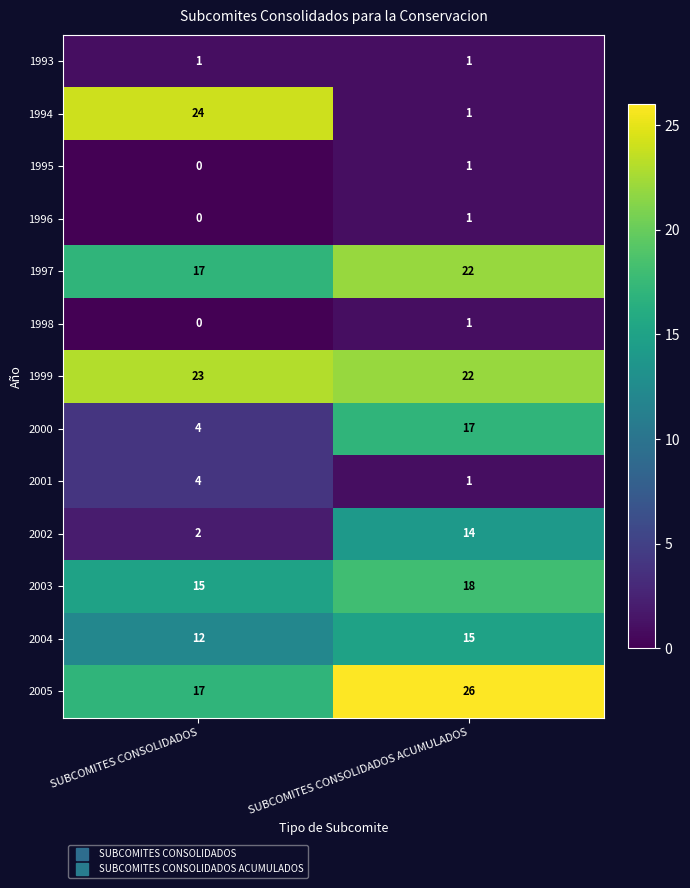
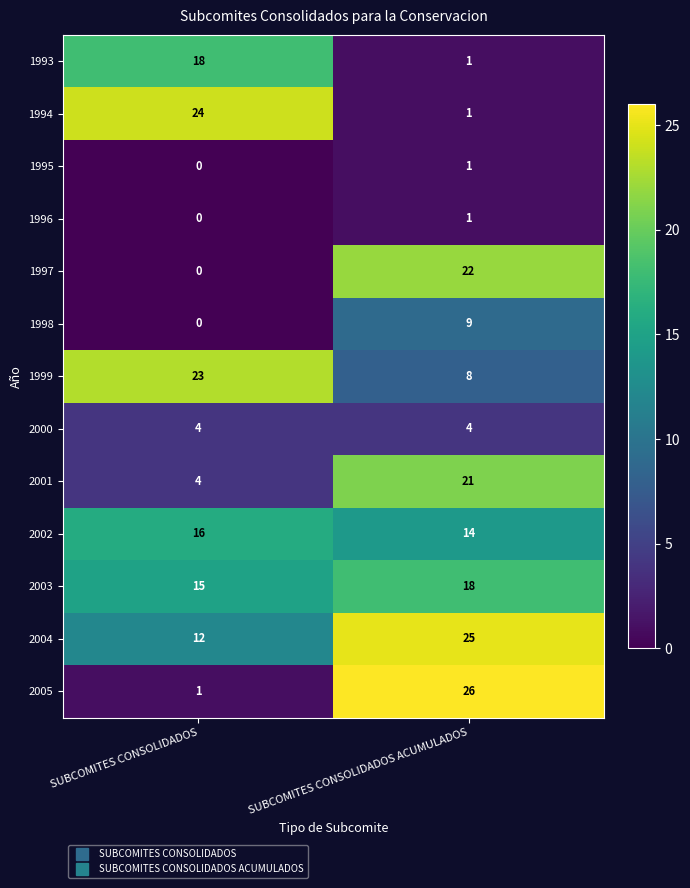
1993, SUBCOMITES CONSOLIDADOS: 1 -> 18
1997, SUBCOMITES CONSOLIDADOS: 17 -> 0
1998, SUBCOMITES CONSOLIDADOS ACUMULADOS: 1 -> 9
1999, SUBCOMITES CONSOLIDADOS ACUMULADOS: 22 -> 8
2000, SUBCOMITES CONSOLIDADOS ACUMULADOS: 17 -> 4
2001, SUBCOMITES CONSOLIDADOS ACUMULADOS: 1 -> 21
2002, SUBCOMITES CONSOLIDADOS: 2 -> 16
2004, SUBCOMITES CONSOLIDADOS ACUMULADOS: 15 -> 25
2005, SUBCOMITES CONSOLIDADOS: 17 -> 1
